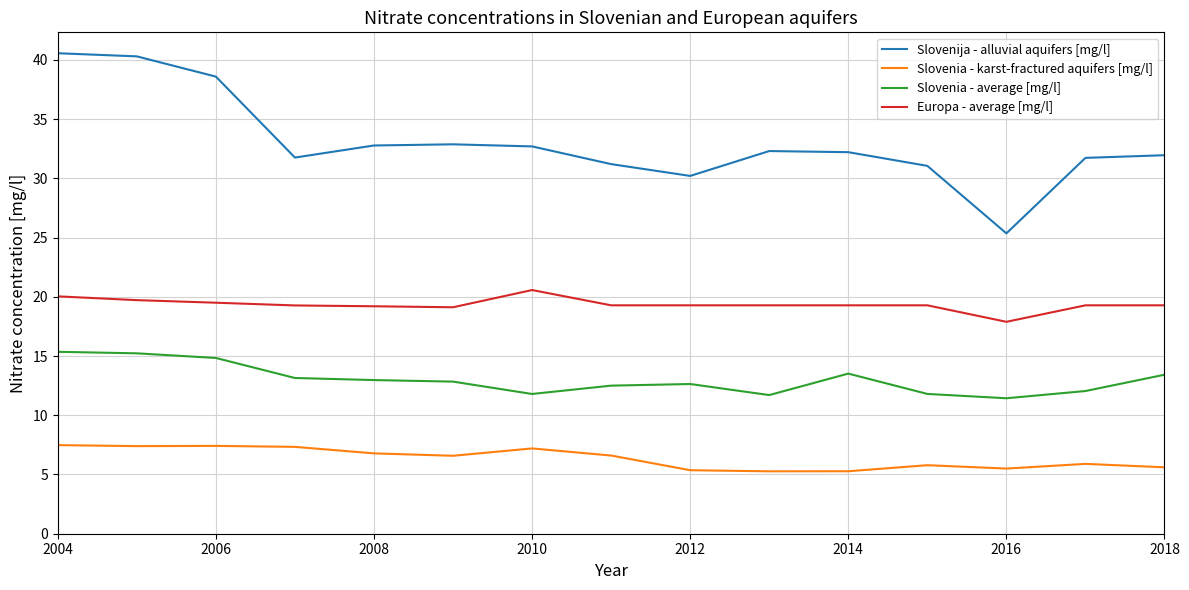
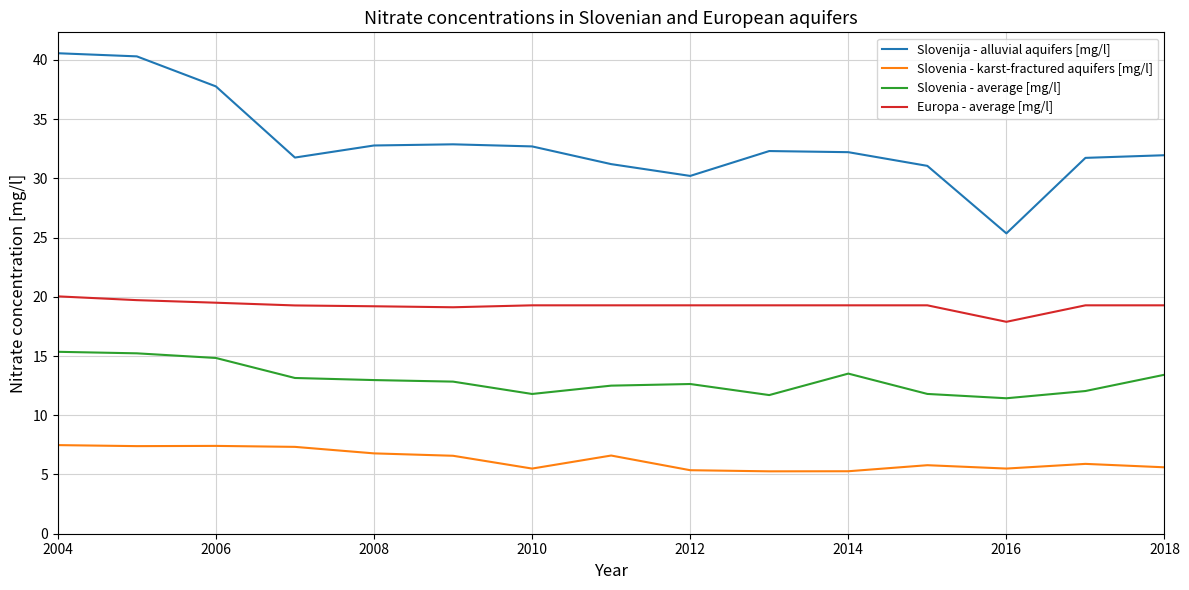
Slovenija - alluvial aquifers [mg/l], 2006: 38.6 -> 37.8
Slovenia - karst-fractured aquifers [mg/l], 2010: 7.2 -> 5.5
Europa - average [mg/l], 2010: 20.6 -> 19.3
